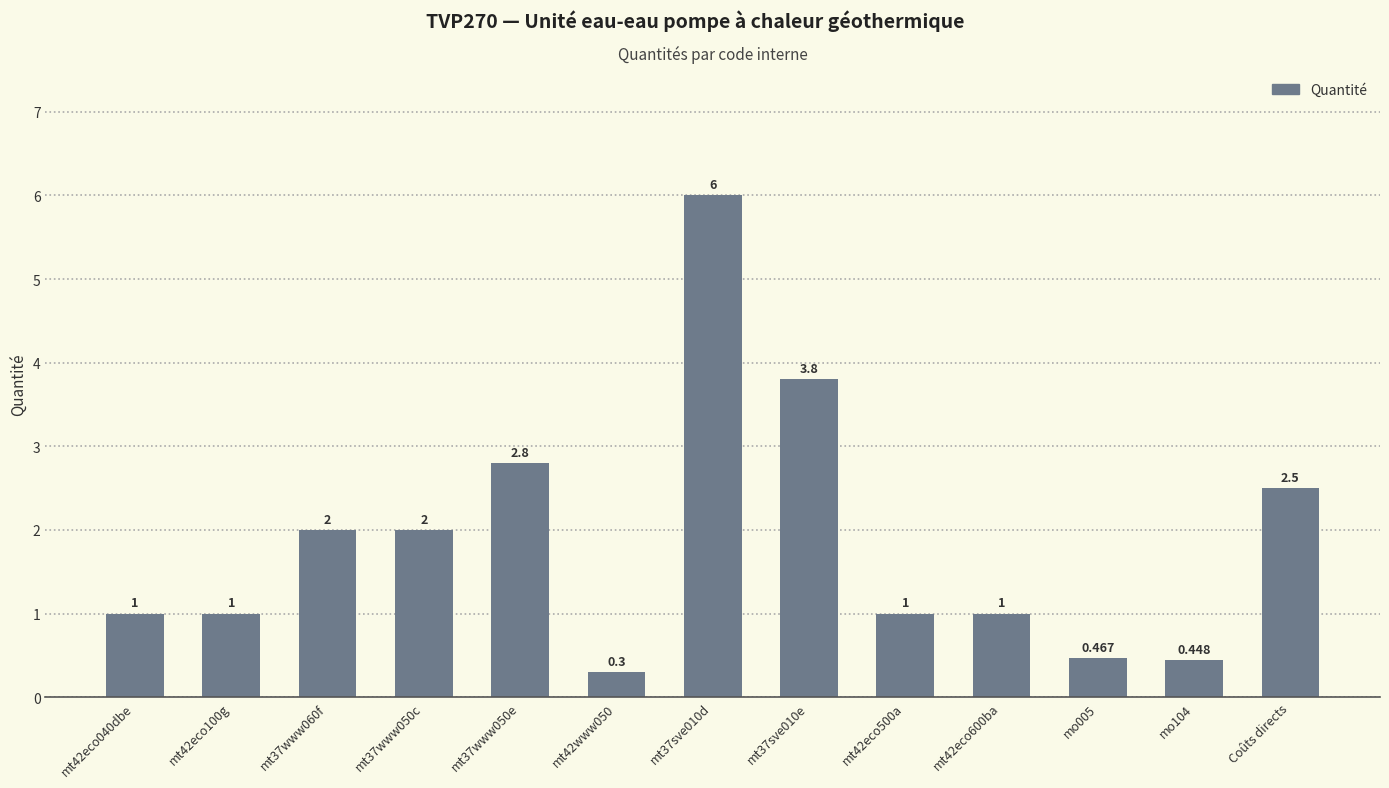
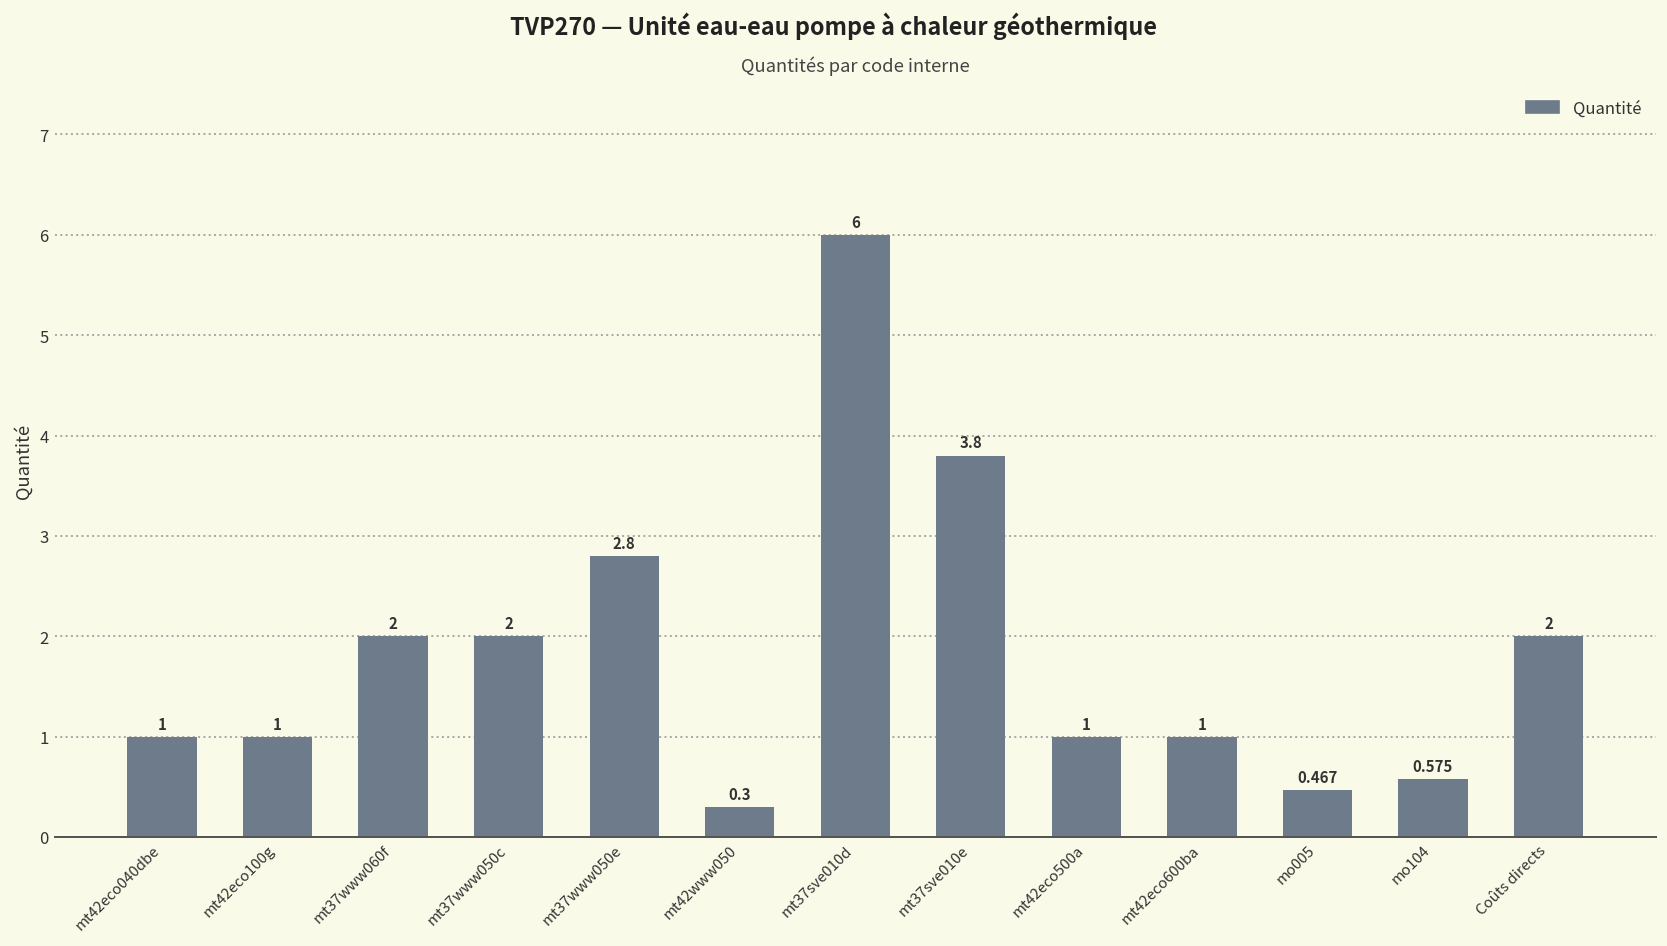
mo104: 0.448 -> 0.575
Coûts directs: 2.5 -> 2
